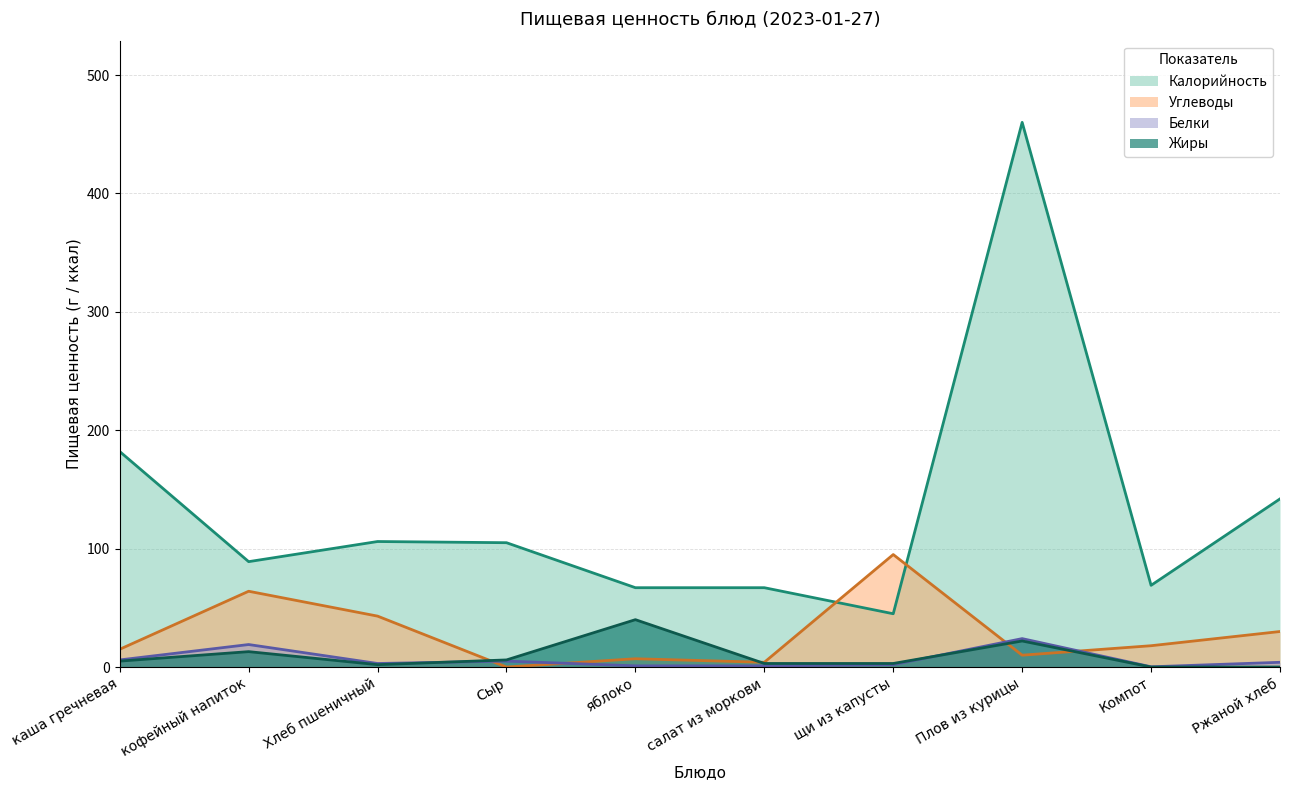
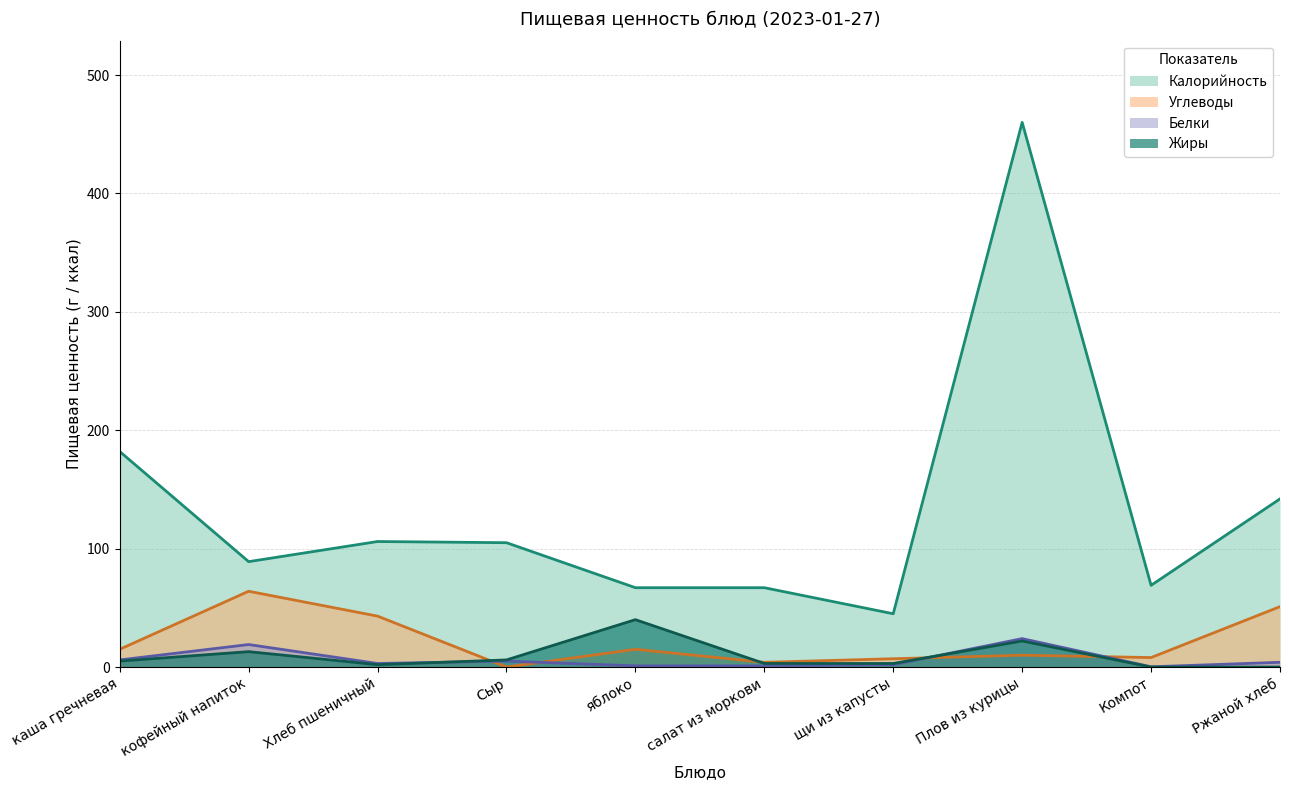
Углеводы, яблоко: 7 -> 15
Углеводы, щи из капусты: 95 -> 7
Углеводы, Компот: 18 -> 8
Углеводы, Ржаной хлеб: 30 -> 51
